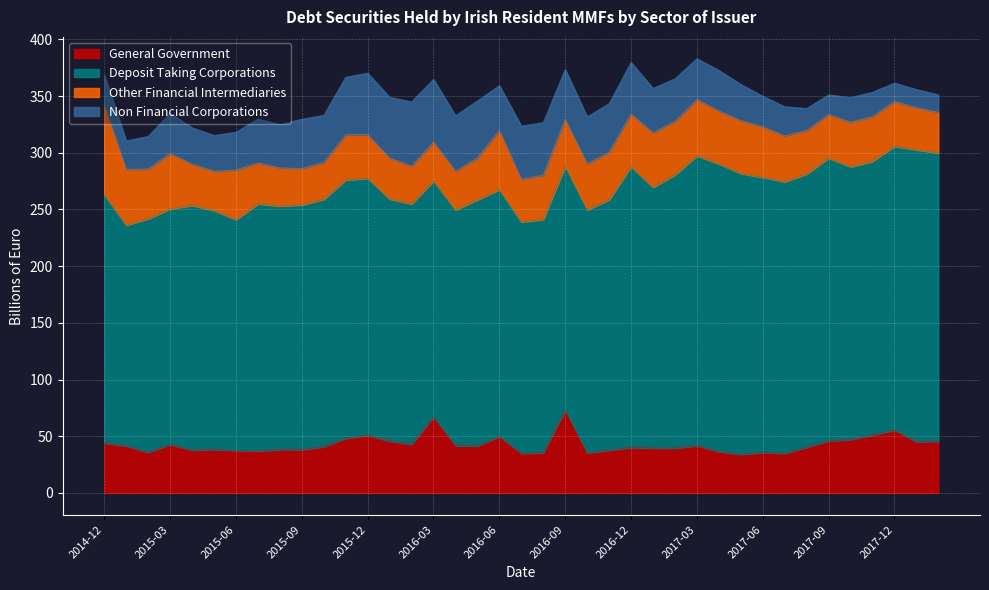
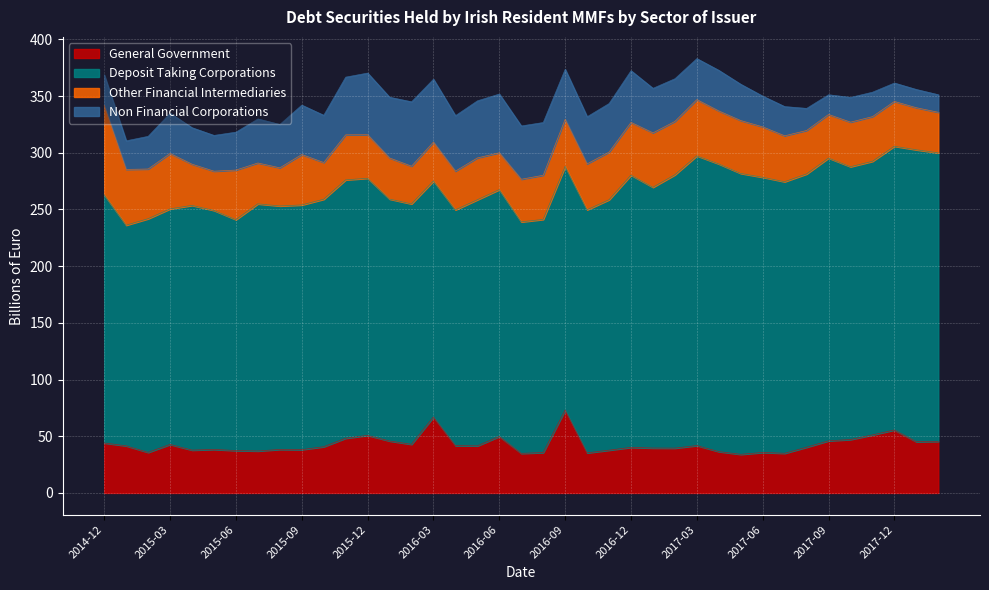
Other Financial Intermediaries, 2015-09: 32 -> 44
Other Financial Intermediaries, 2016-06: 52 -> 33
Non Financial Corporations, 2016-06: 40 -> 52
Deposit Taking Corporations, 2016-12: 248 -> 240
